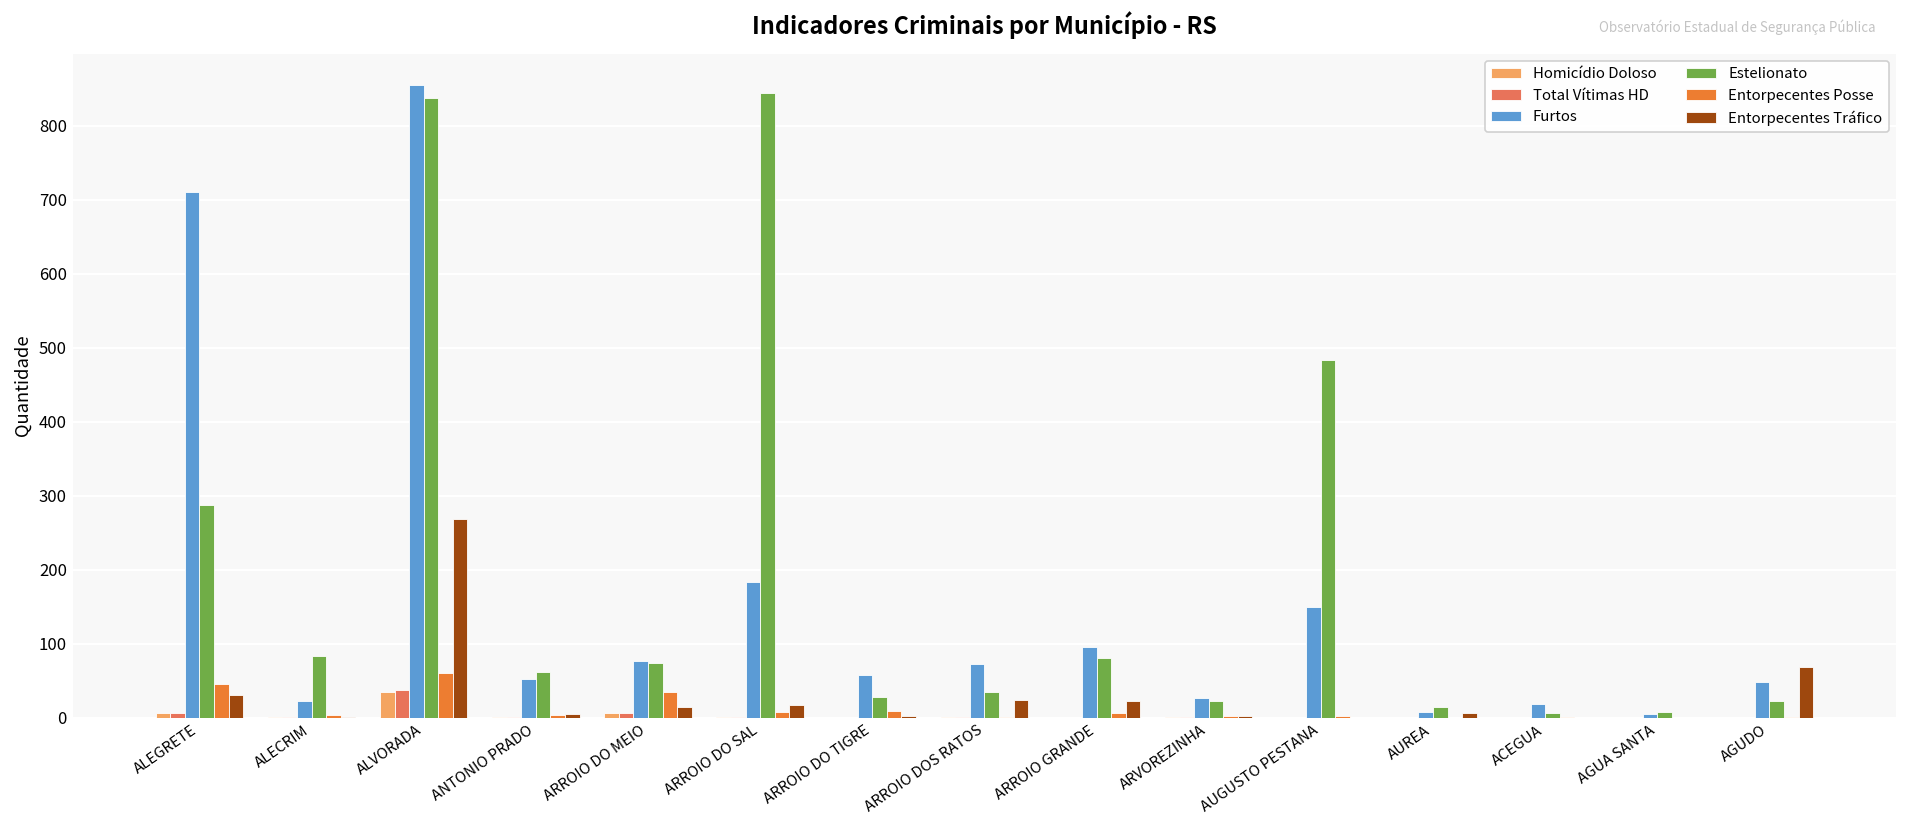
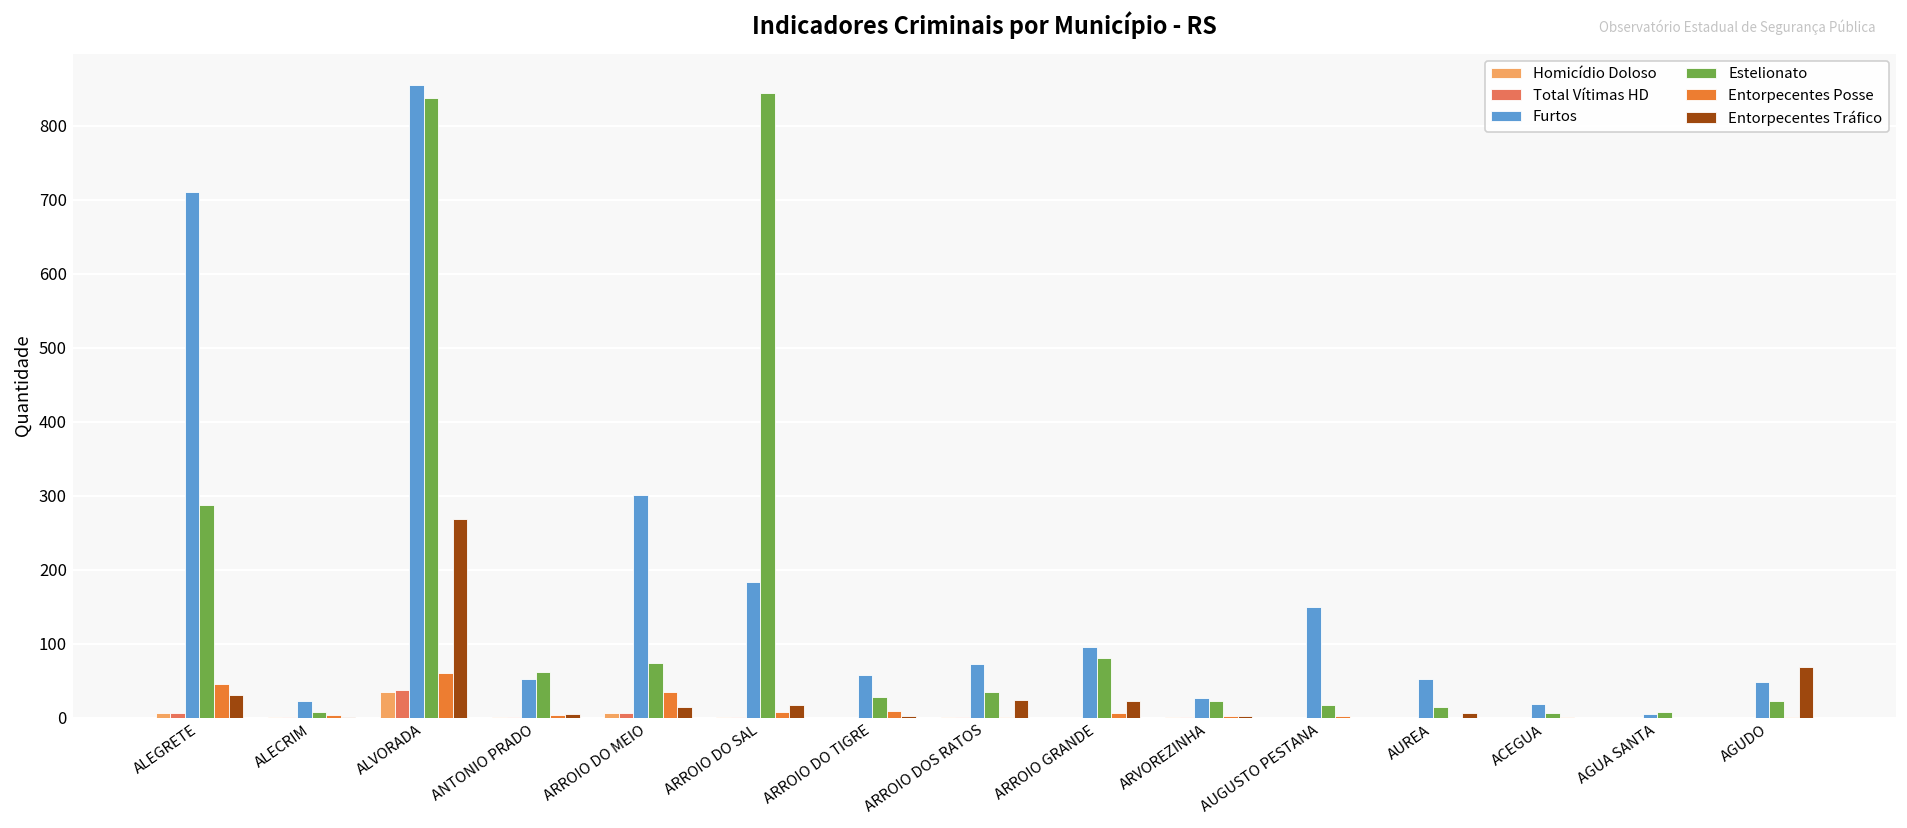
Estelionato, ALECRIM: 80 -> 10
Furtos, ARROIO DO MEIO: 80 -> 300
Estelionato, AUGUSTO PESTANA: 480 -> 20
Furtos, AUREA: 10 -> 50
